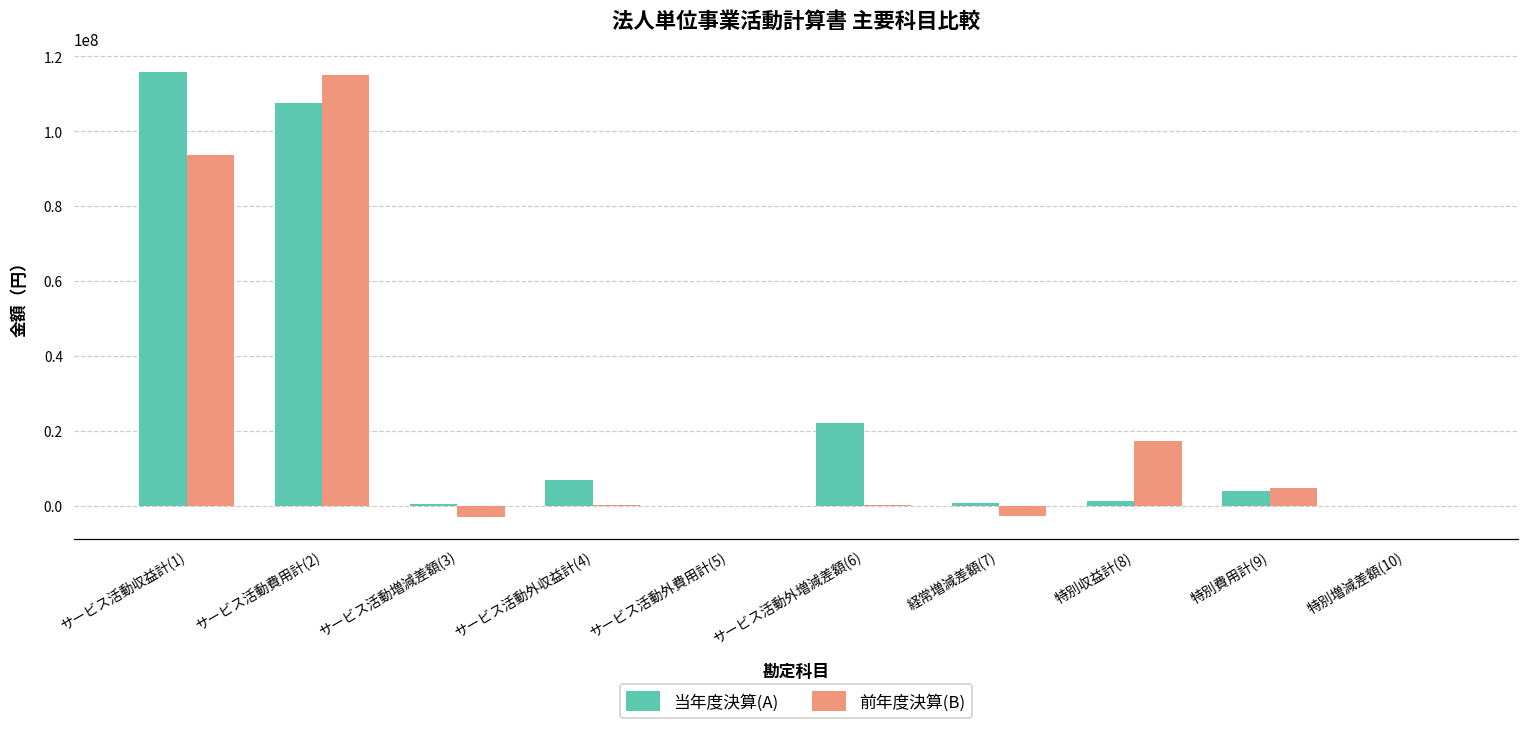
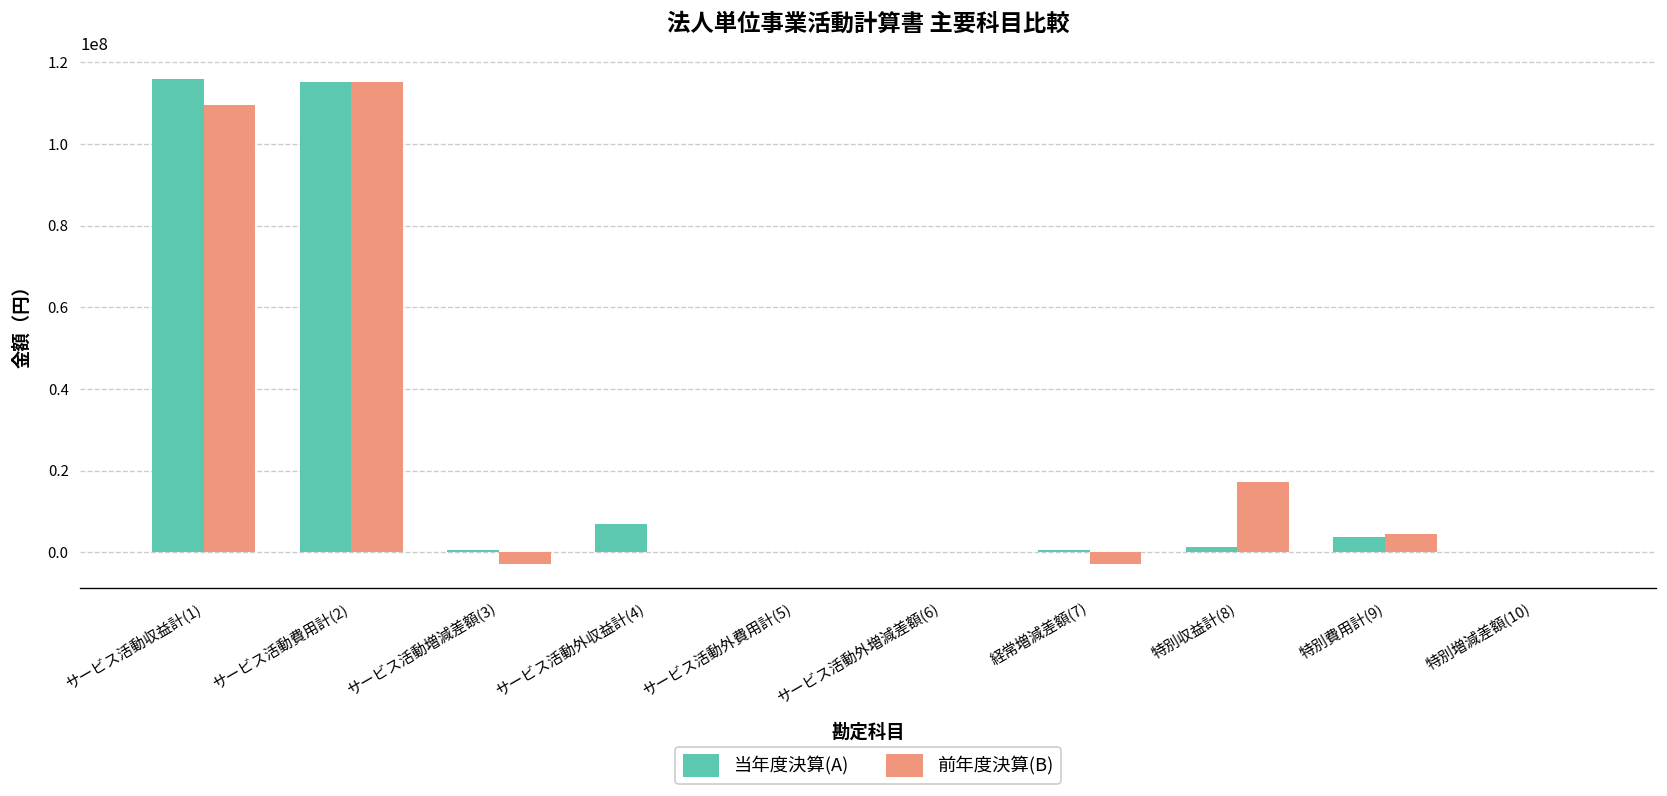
前年度決算(B), サービス活動収益計(1): 94000000 -> 110000000
当年度決算(A), サービス活動費用計(2): 108000000 -> 115000000
当年度決算(A), サービス活動外増減差額(6): 22000000 -> 0
